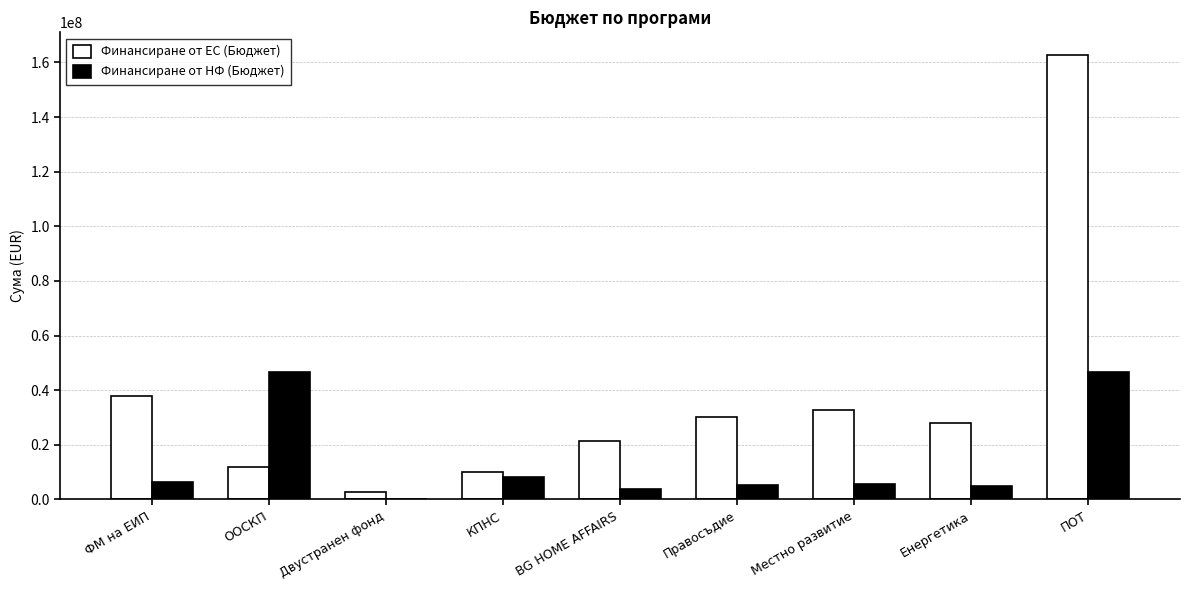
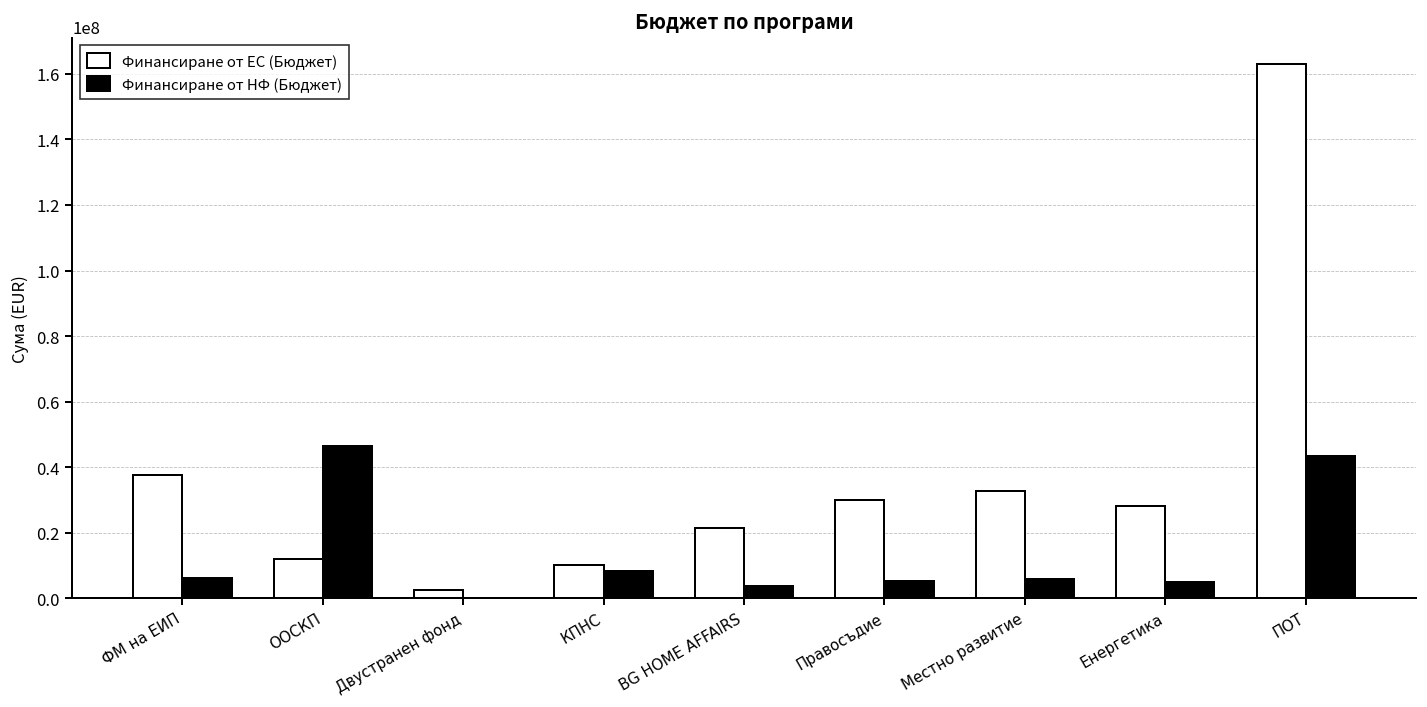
Финансиране от НФ (Бюджет), ПОТ: 47000000 -> 44000000
